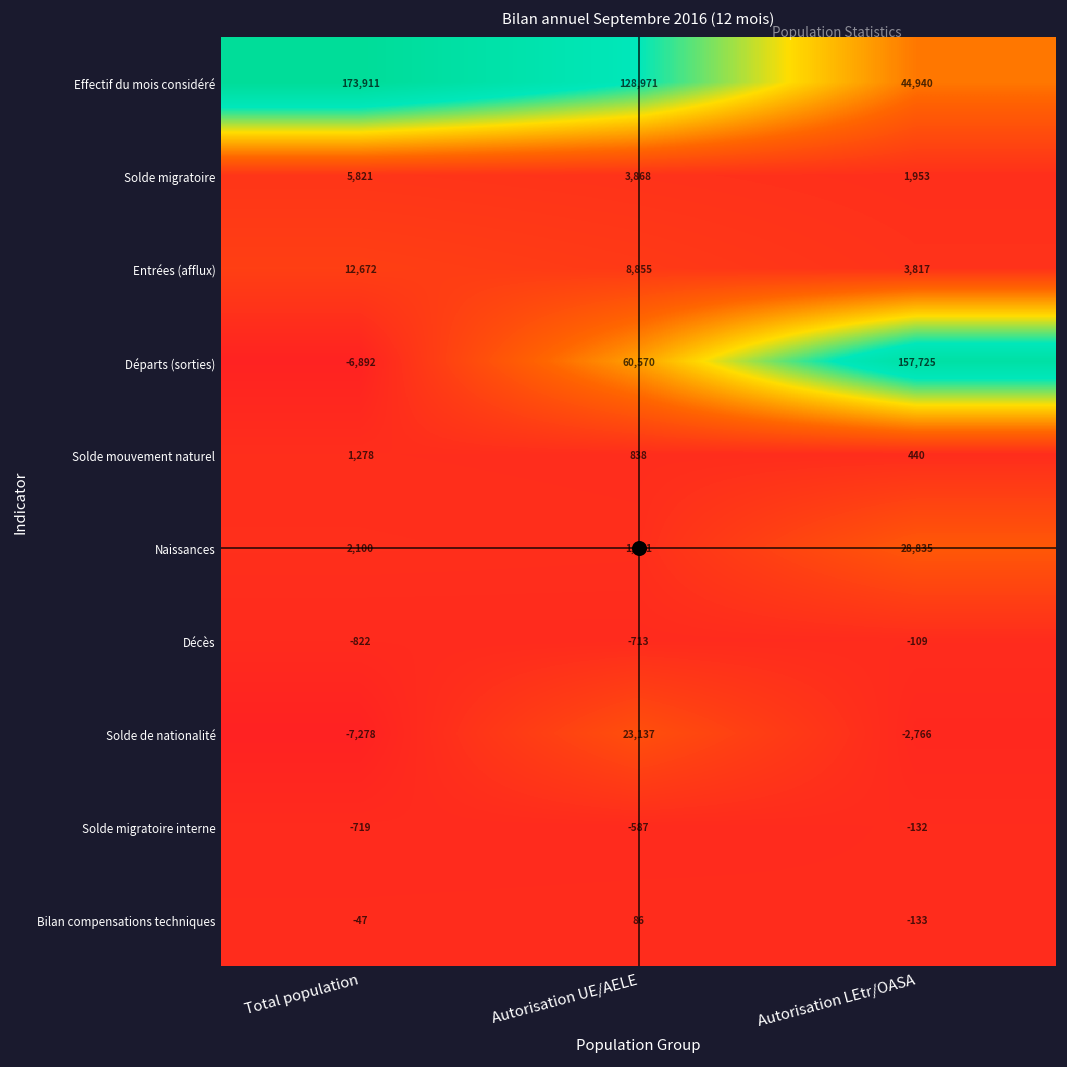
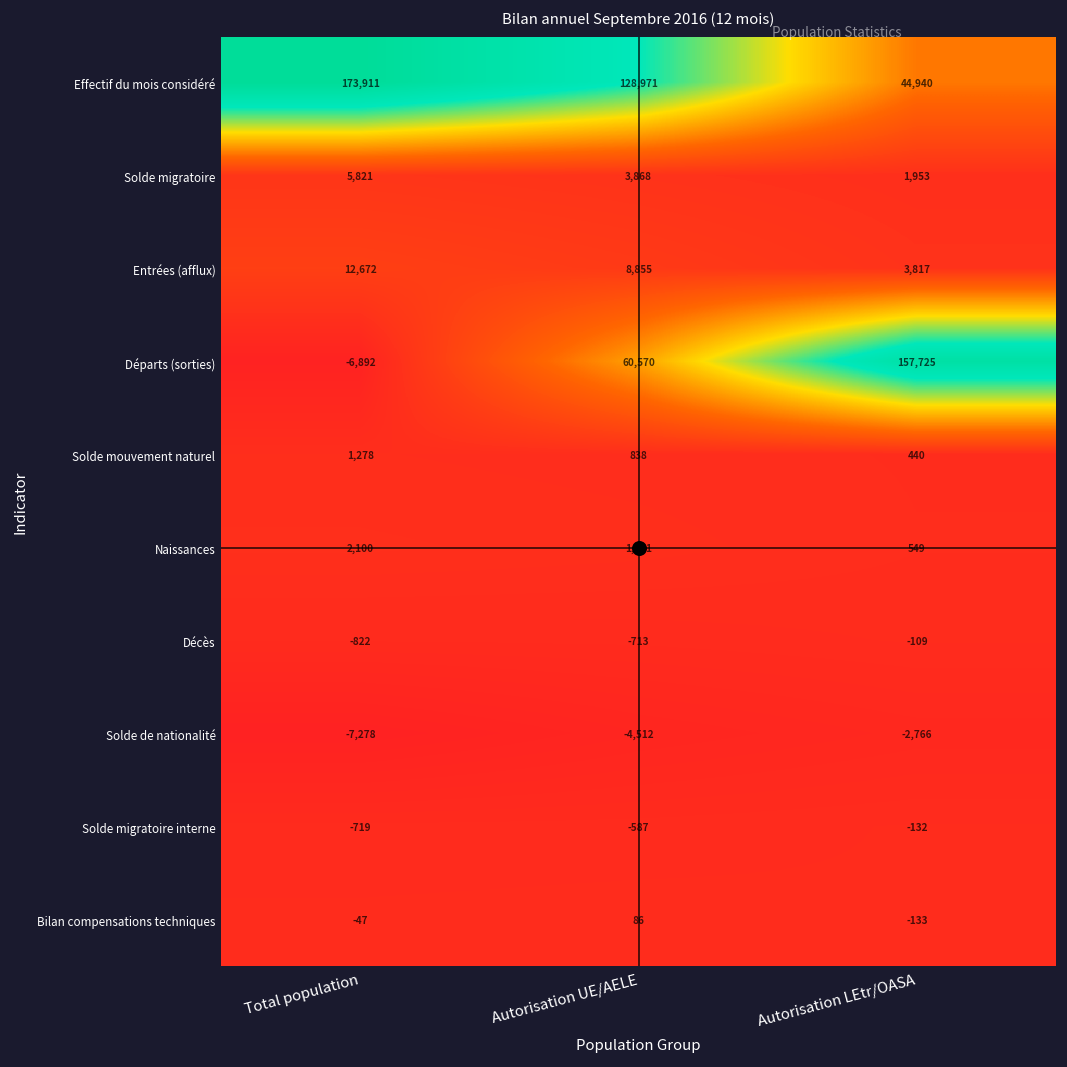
Naissances, Autorisation LEtr/OASA: 28,835 -> 549
Solde de nationalité, Autorisation UE/AELE: 23,137 -> -4,512
